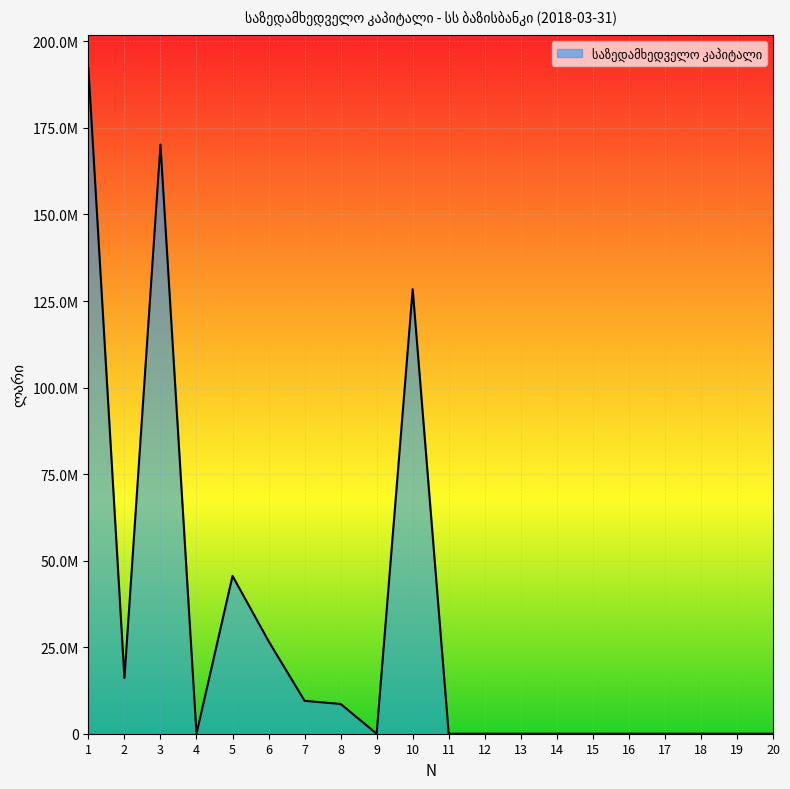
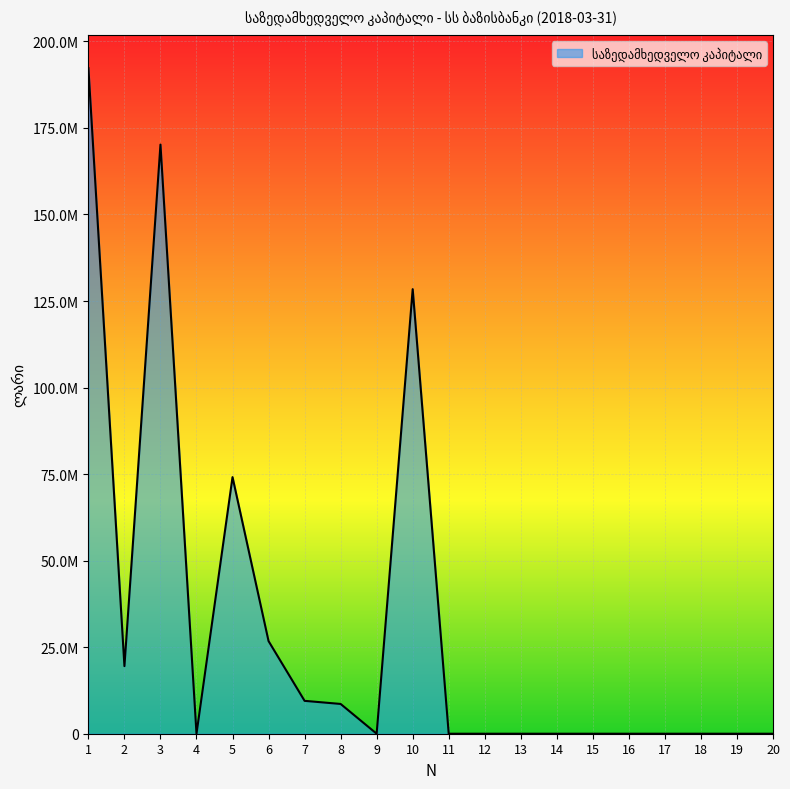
2: 16000000 -> 20000000
5: 46000000 -> 74000000
